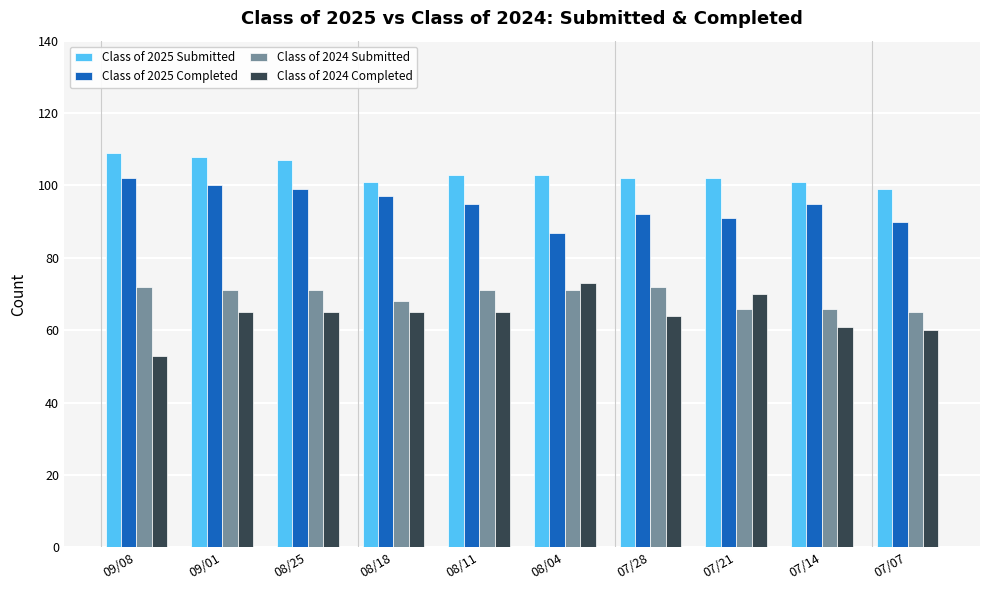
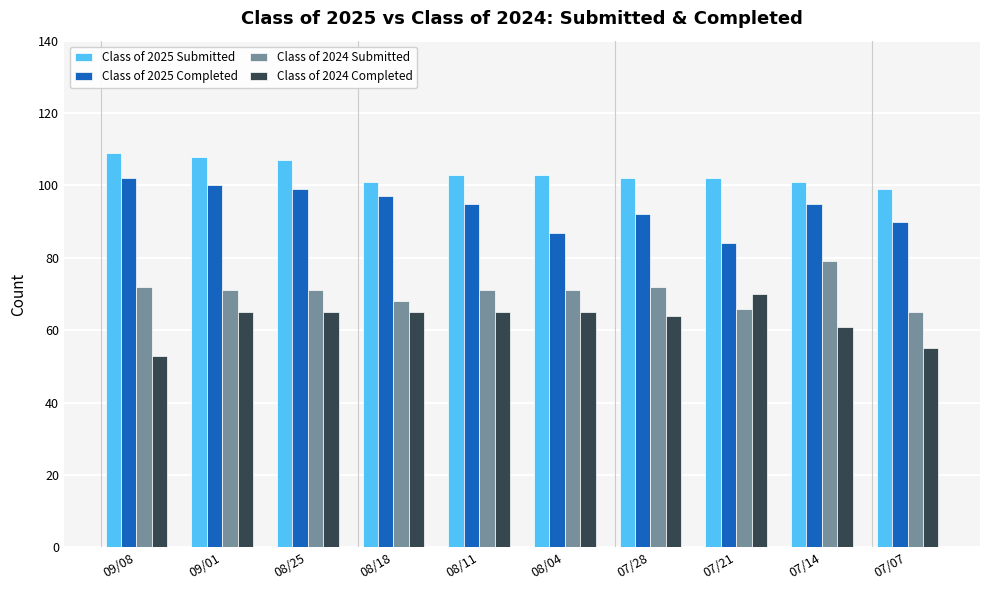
Class of 2024 Completed, 08/04: 73 -> 65
Class of 2025 Completed, 07/21: 91 -> 84
Class of 2024 Submitted, 07/14: 66 -> 79
Class of 2024 Completed, 07/07: 60 -> 55
